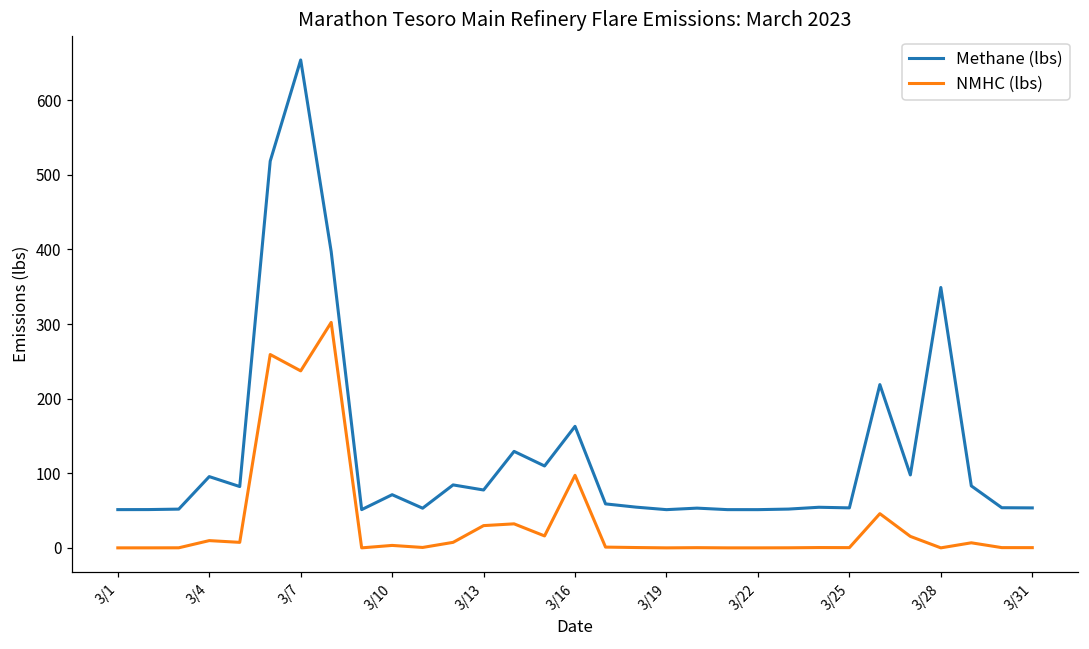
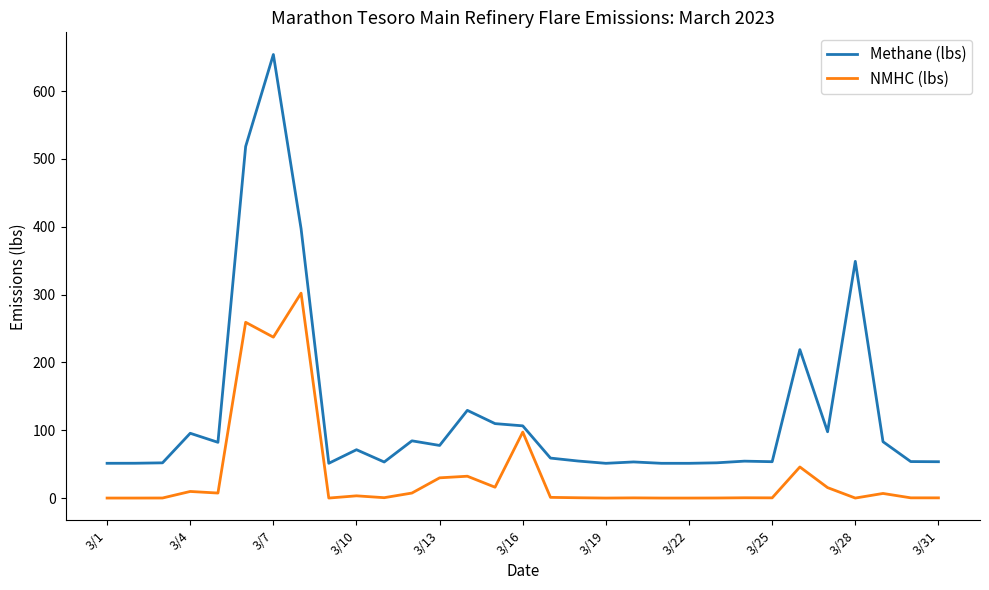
Methane (lbs), 3/16: 160 -> 110
